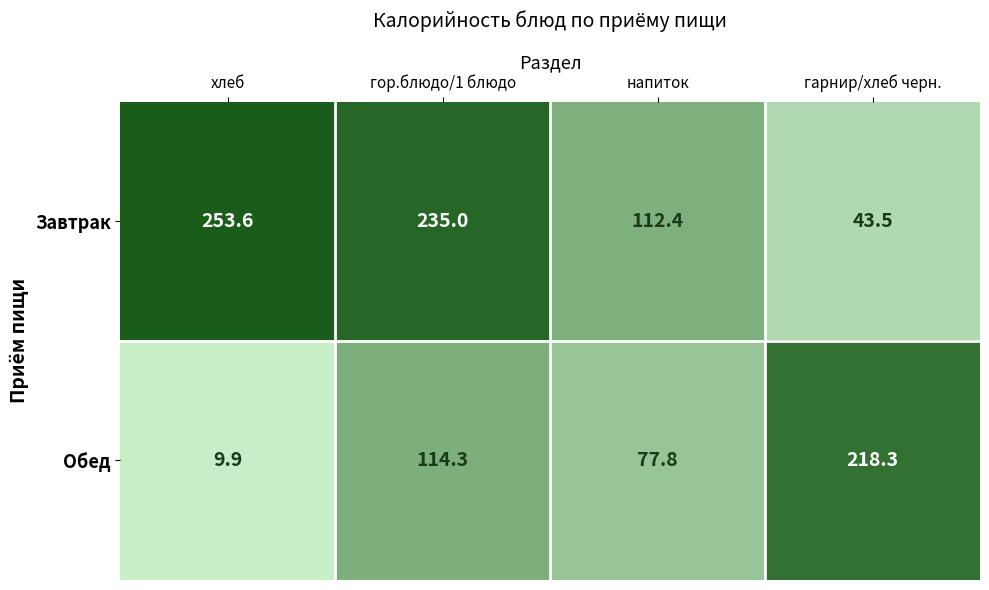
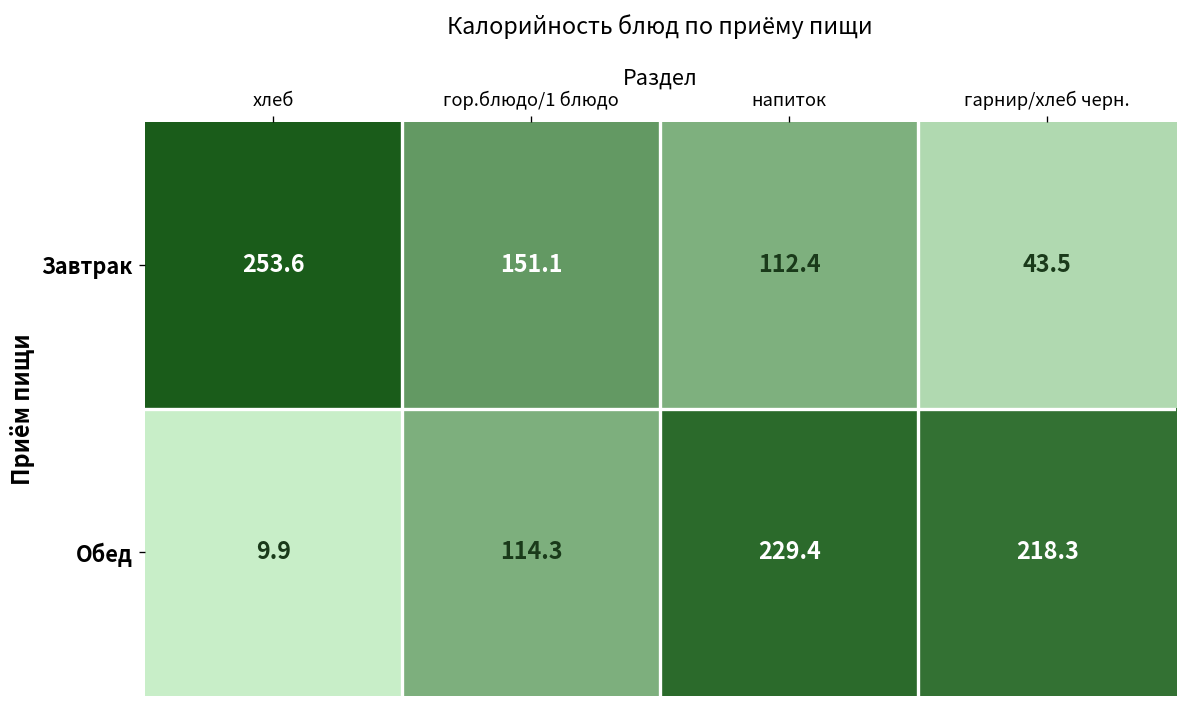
Завтрак, гор.блюдо/1 блюдо: 235.0 -> 151.1
Обед, напиток: 77.8 -> 229.4
